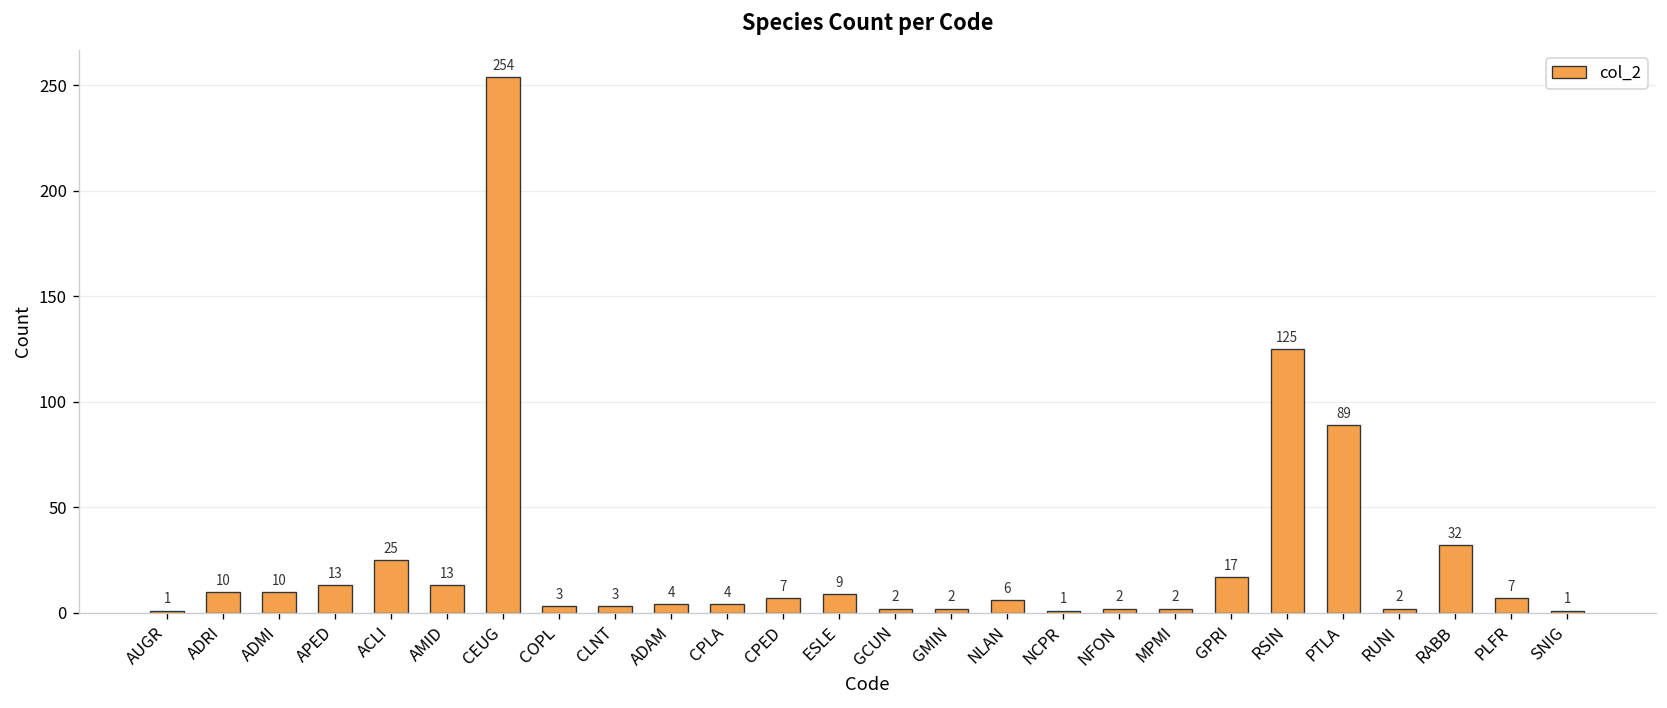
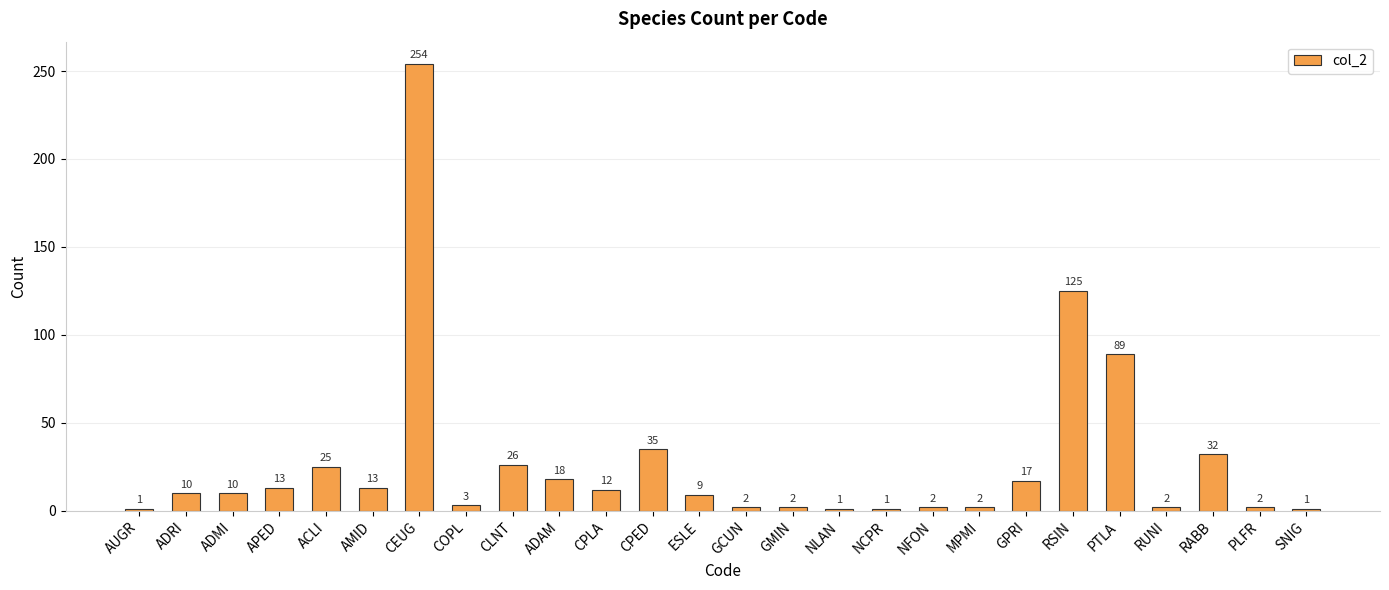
CLNT: 3 -> 26
ADAM: 4 -> 18
CPLA: 4 -> 12
CPED: 7 -> 35
NLAN: 6 -> 1
PLFR: 7 -> 2
